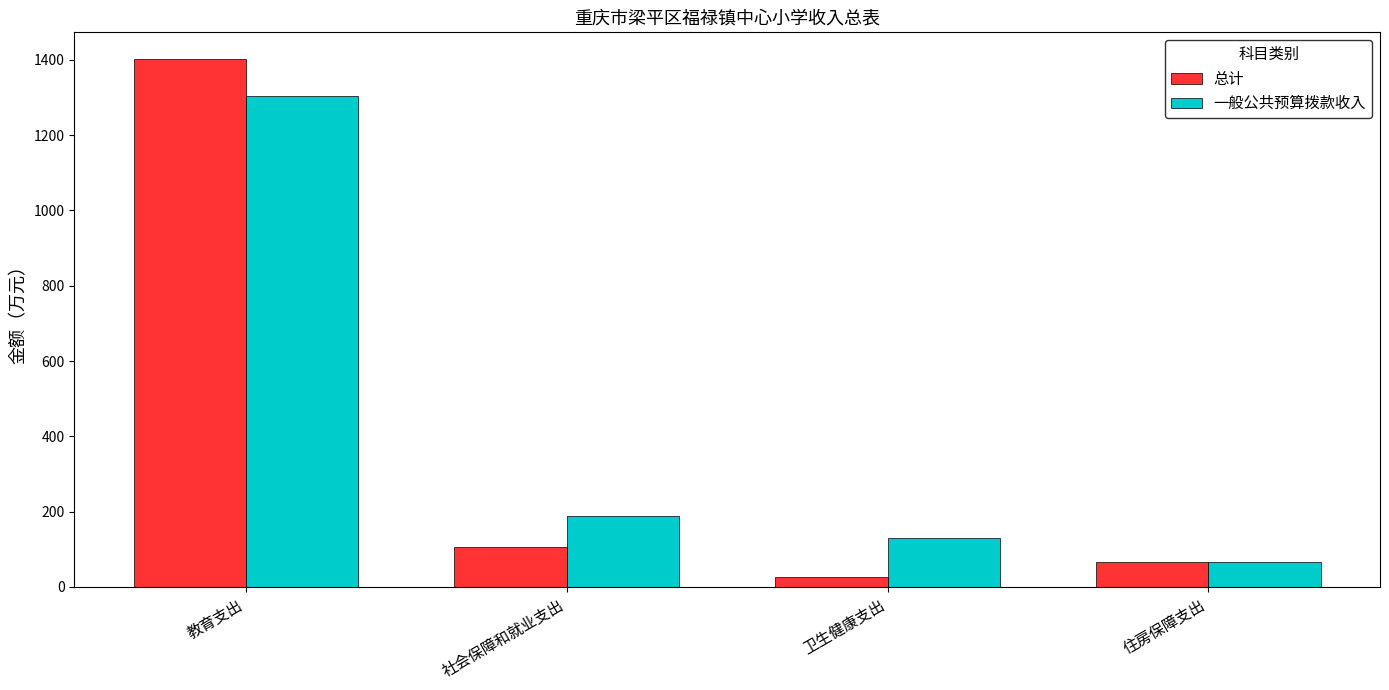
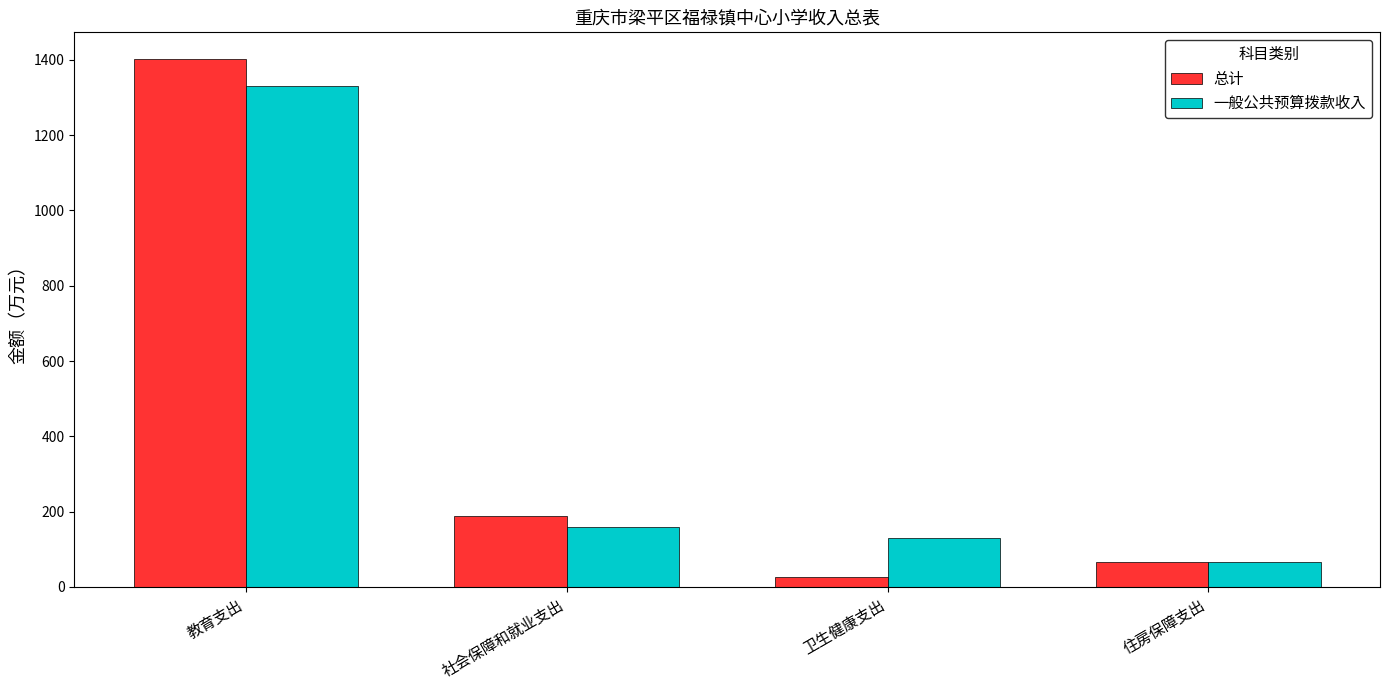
一般公共预算拨款收入, 教育支出: 1300 -> 1330
总计, 社会保障和就业支出: 110 -> 190
一般公共预算拨款收入, 社会保障和就业支出: 190 -> 160
